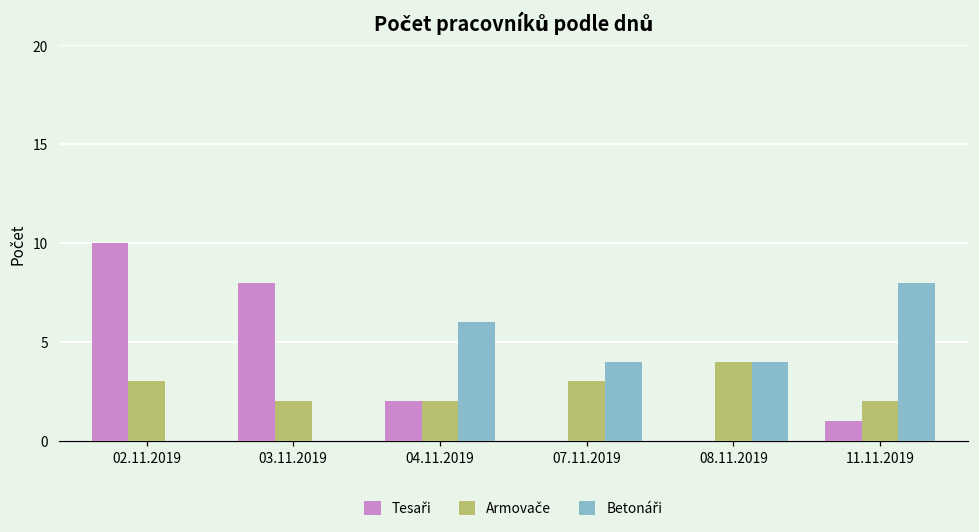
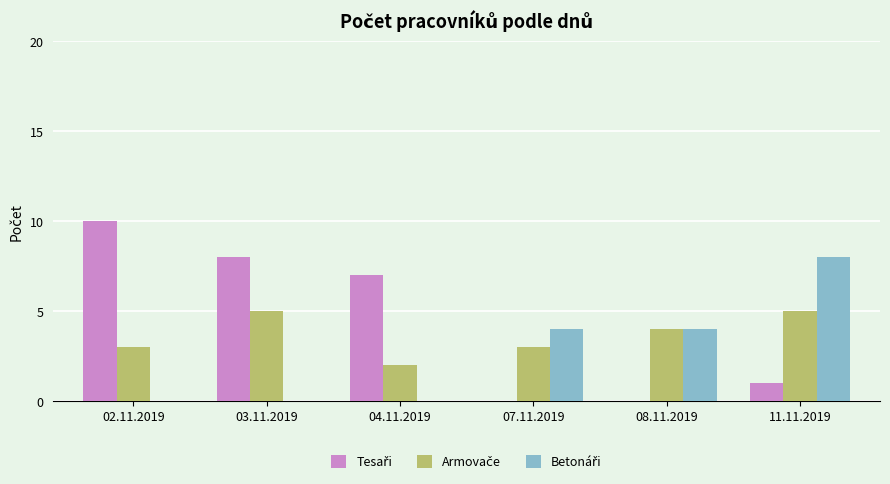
Armovače, 03.11.2019: 2 -> 5
Tesaři, 04.11.2019: 2 -> 7
Betonáři, 04.11.2019: 6 -> 0
Armovače, 11.11.2019: 2 -> 5
